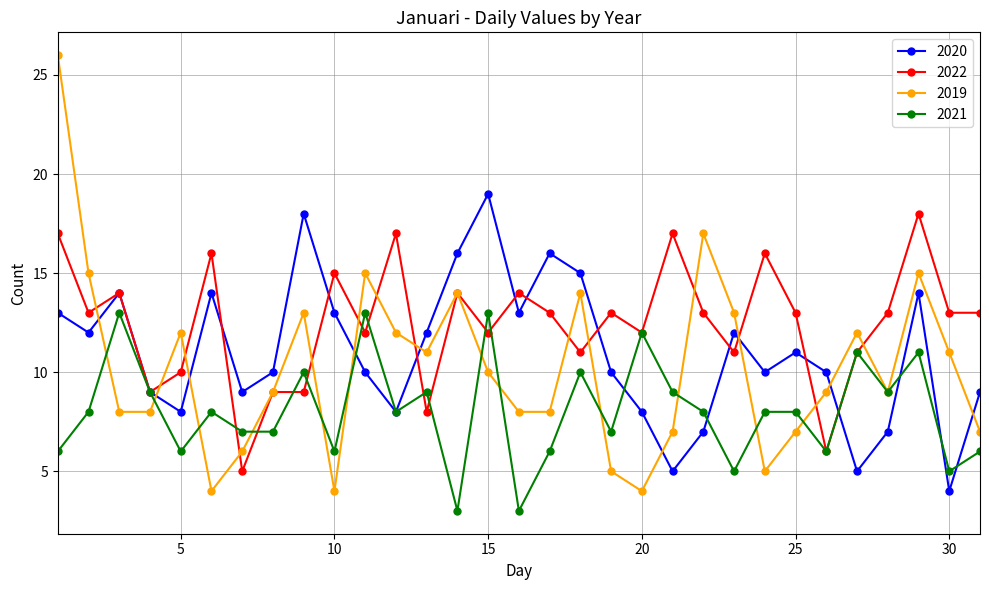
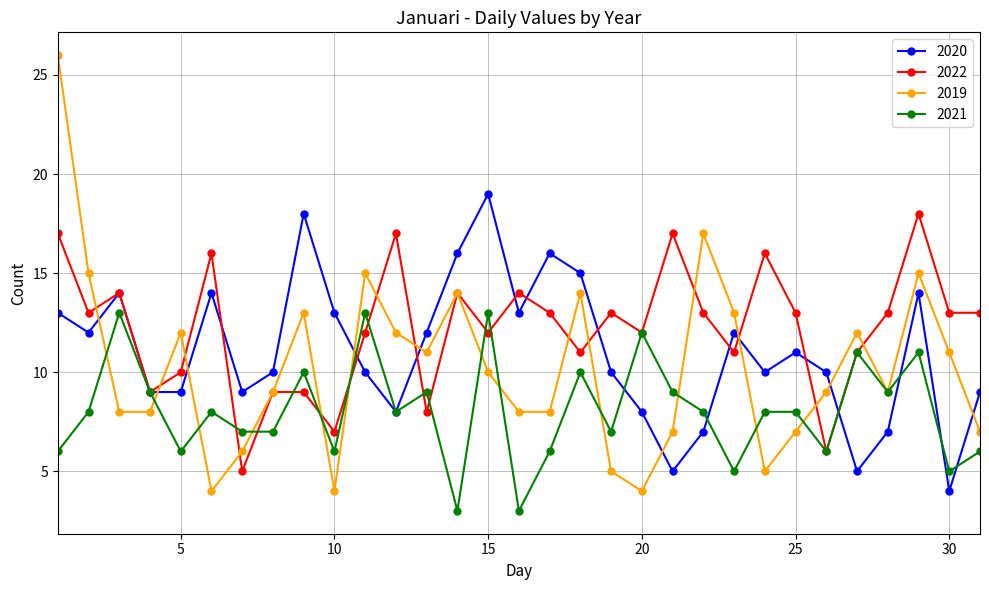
2020, 5: 8 -> 9
2022, 10: 15 -> 7
